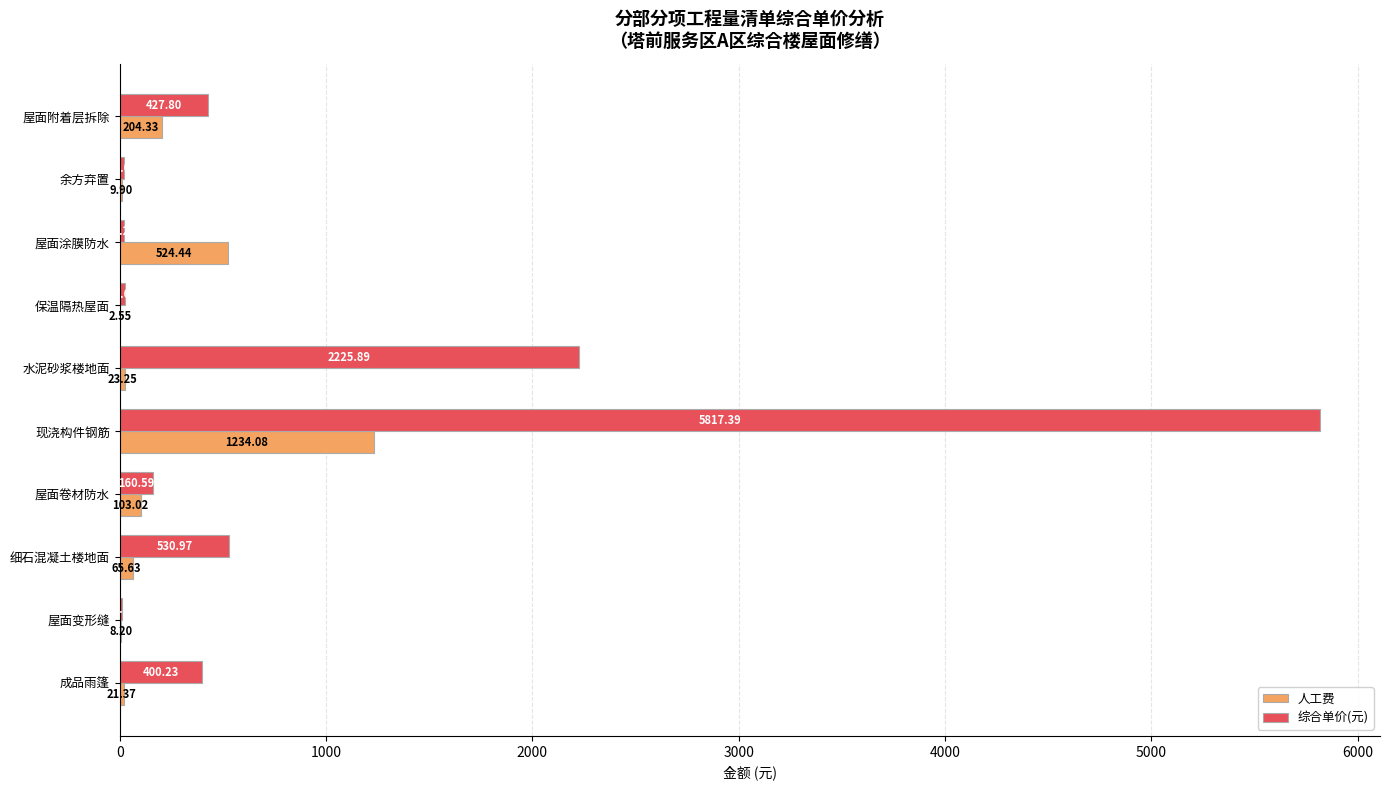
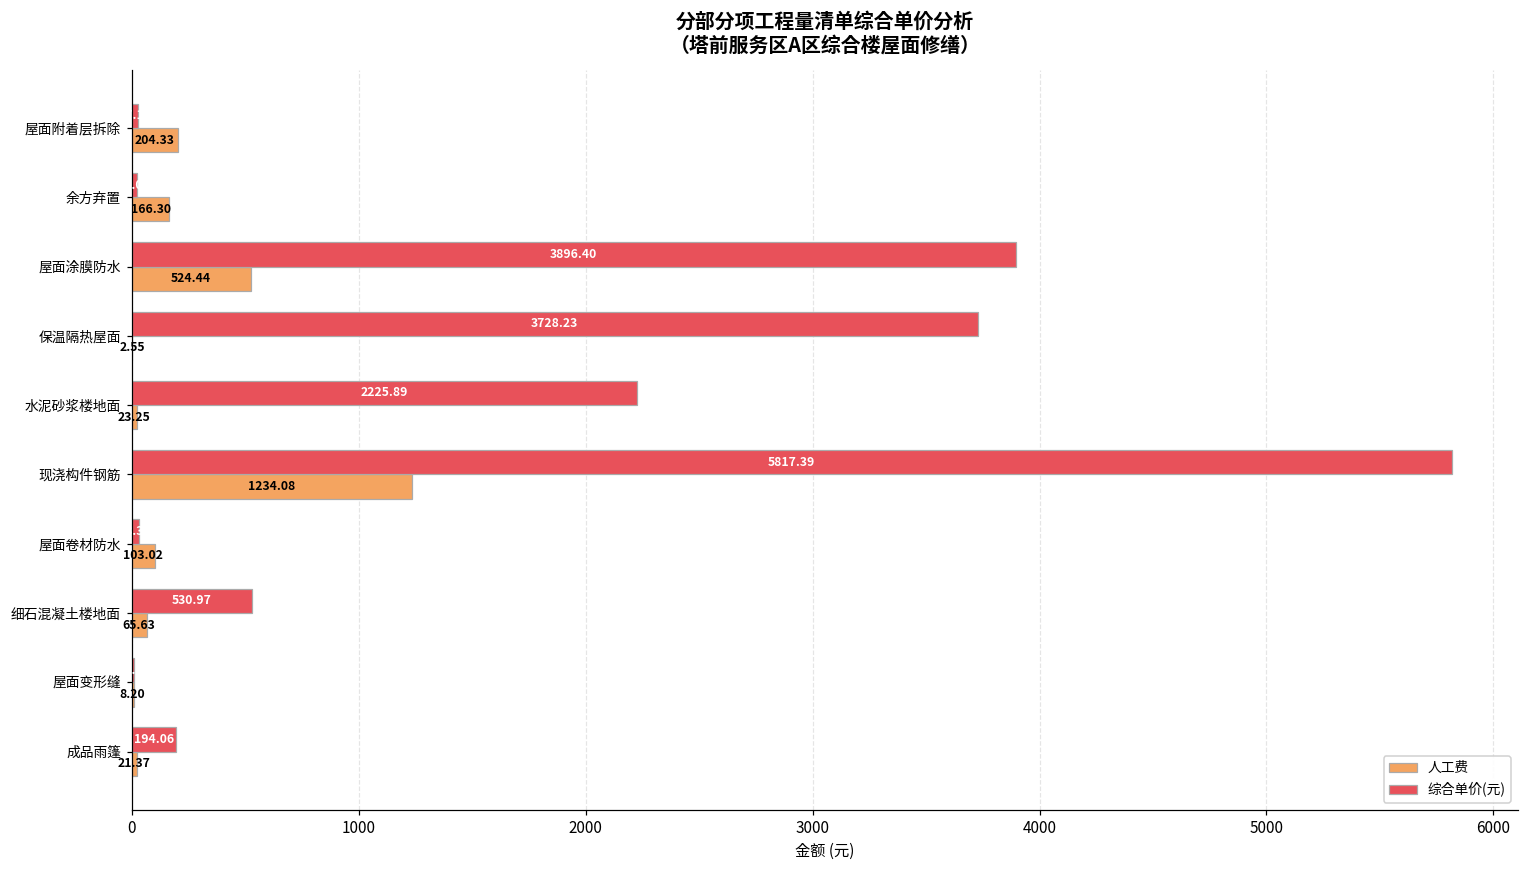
综合单价(元), 屋面附着层拆除: 430 -> 30
人工费, 余方弃置: 9.90 -> 166.30
综合单价(元), 屋面涂膜防水: 20 -> 3900
综合单价(元), 保温隔热屋面: 30 -> 3730
综合单价(元), 屋面卷材防水: 160 -> 30
综合单价(元), 成品雨篷: 400.23 -> 194.06
